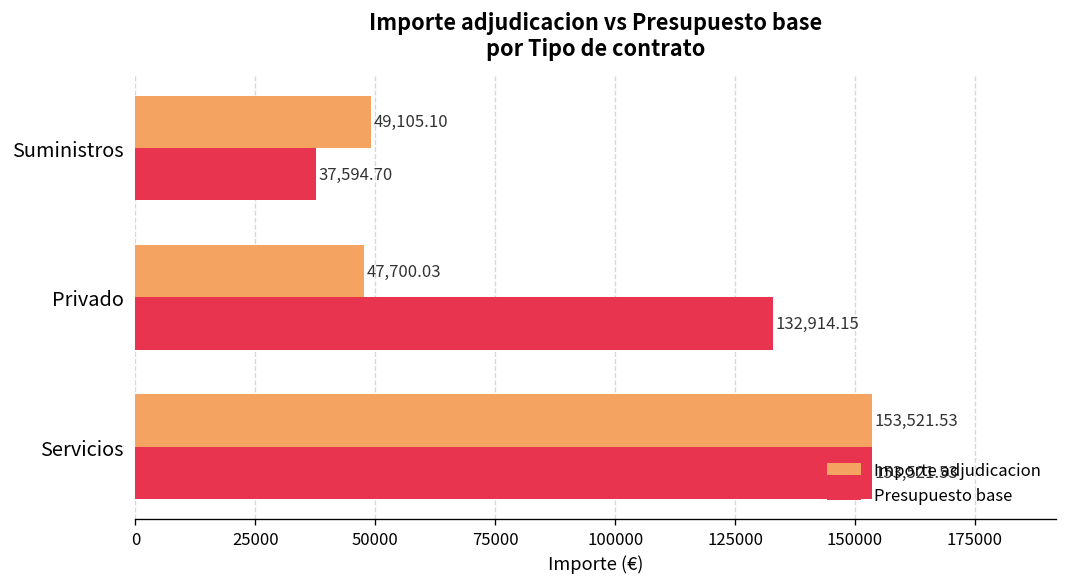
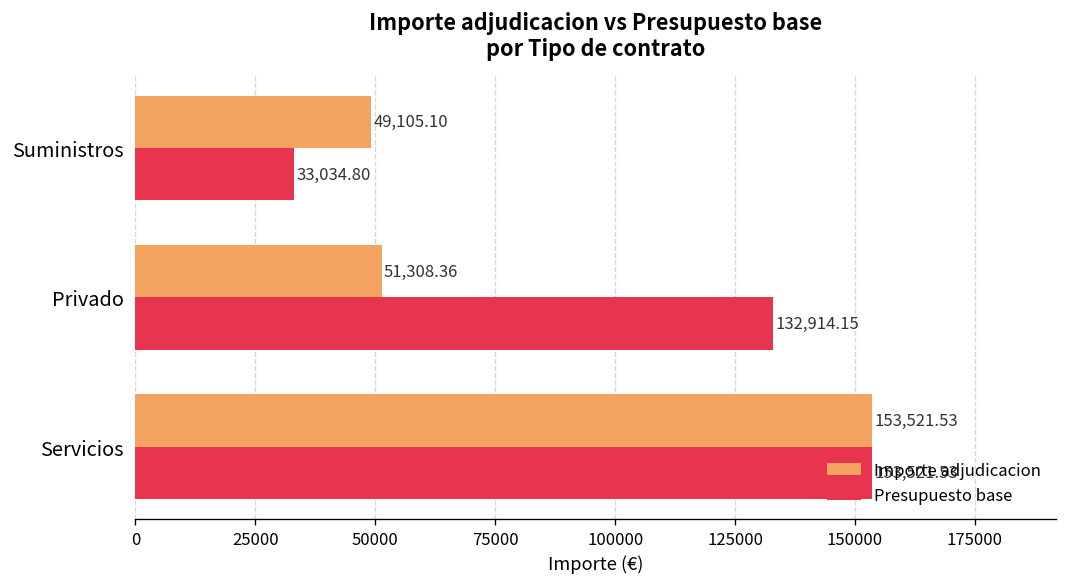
Presupuesto base, Suministros: 37,594.70 -> 33,034.80
Importe adjudicacion, Privado: 47,700.03 -> 51,308.36
